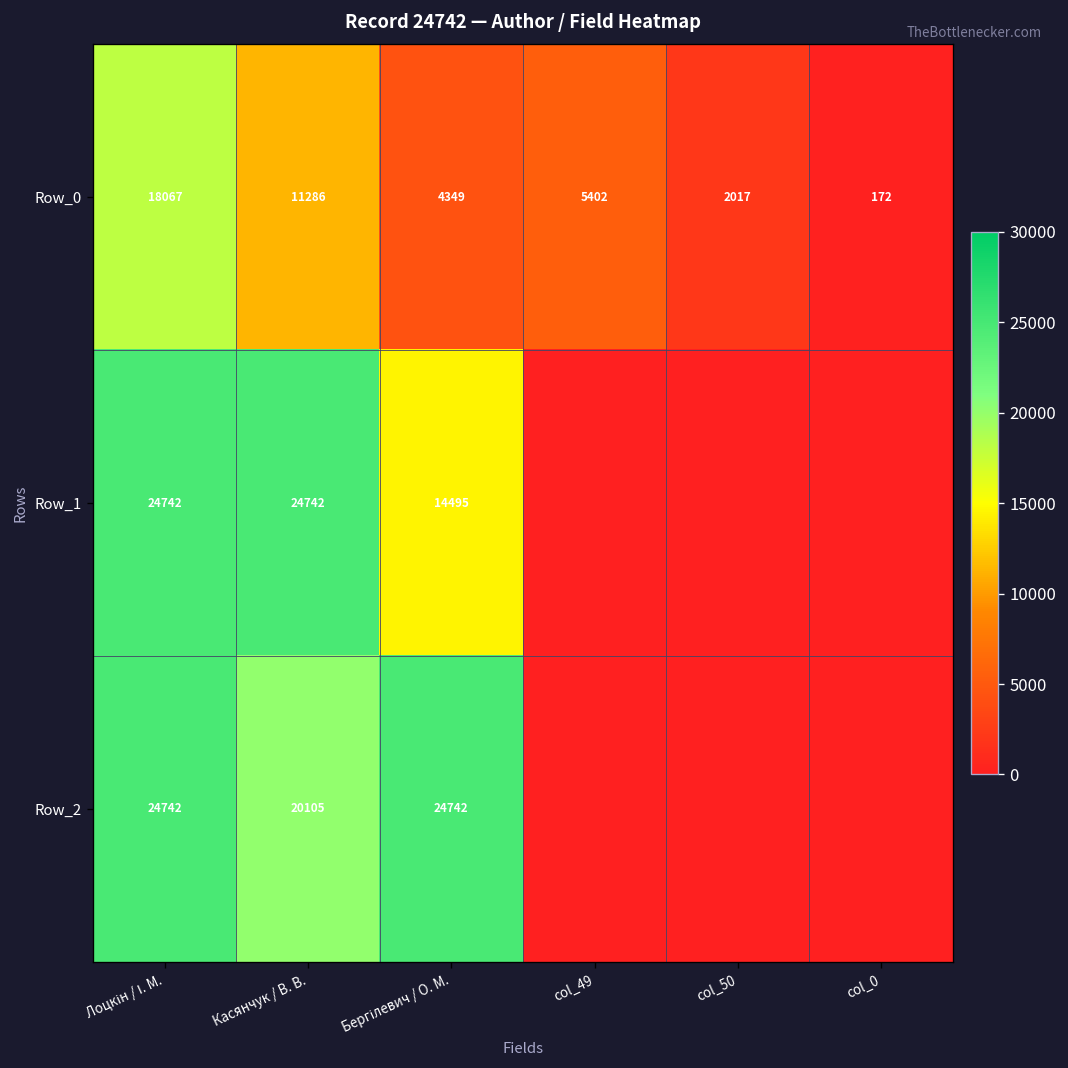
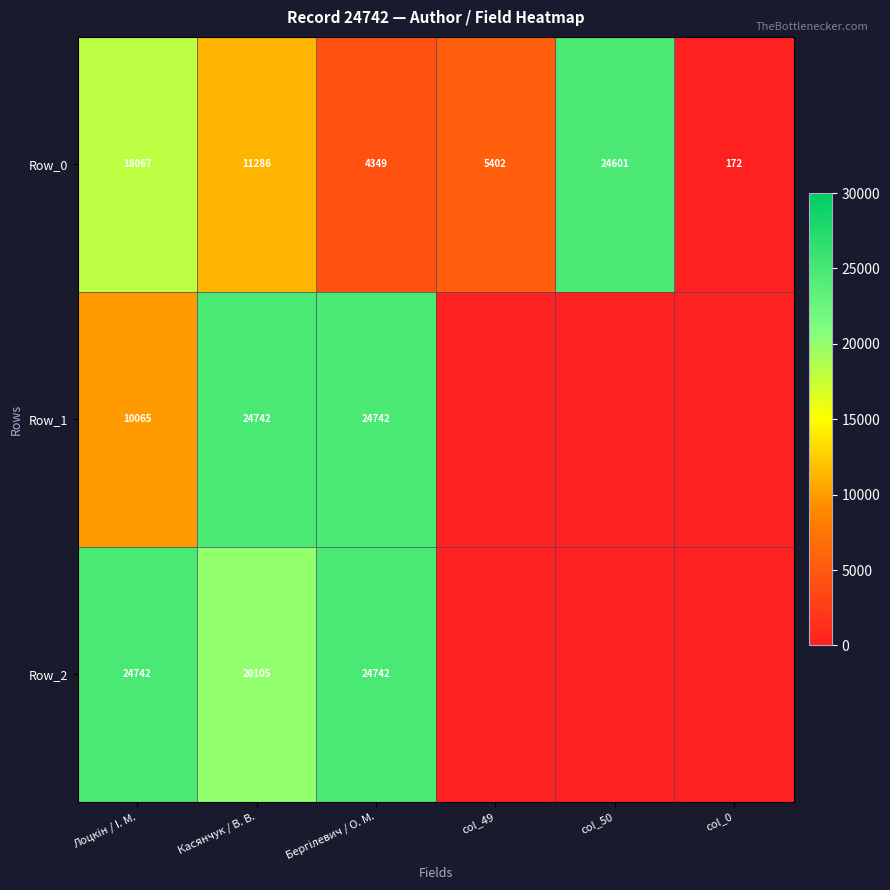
Row_0, col_50: 2017 -> 24601
Row_1, Лоцкін / І. М.: 24742 -> 10065
Row_1, Бергілевич / О. М.: 14495 -> 24742
